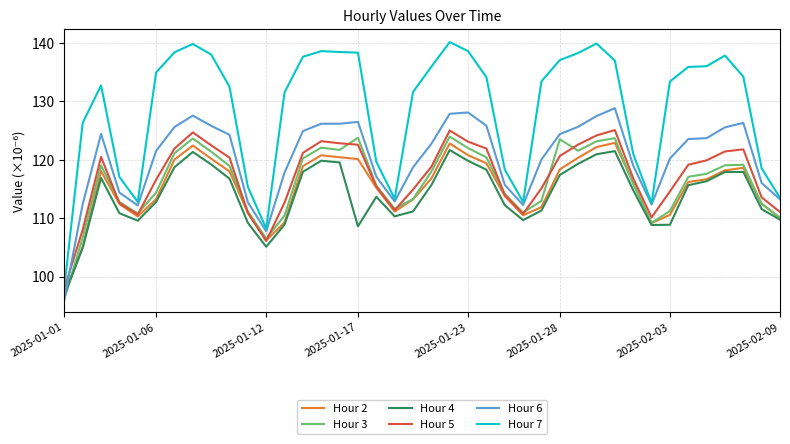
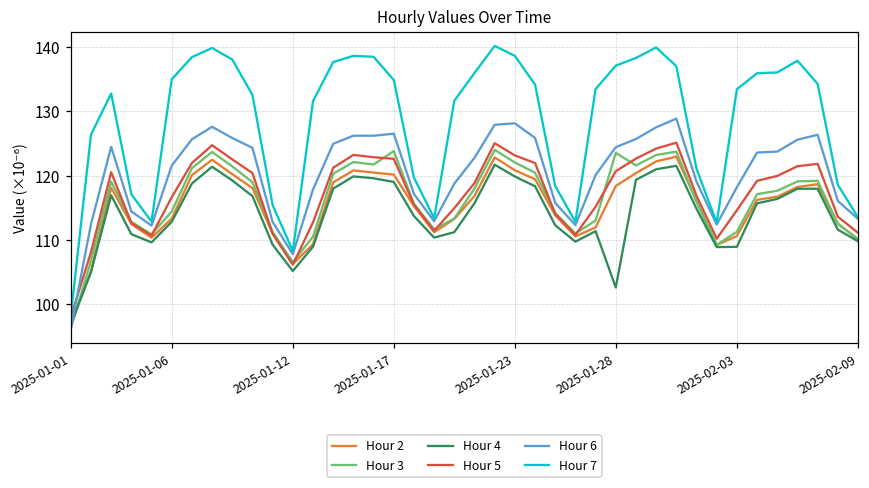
Hour 4, 2025-01-17: 109 -> 119
Hour 7, 2025-01-17: 138 -> 135
Hour 4, 2025-01-28: 117 -> 103
Hour 6, 2025-02-03: 120 -> 118
